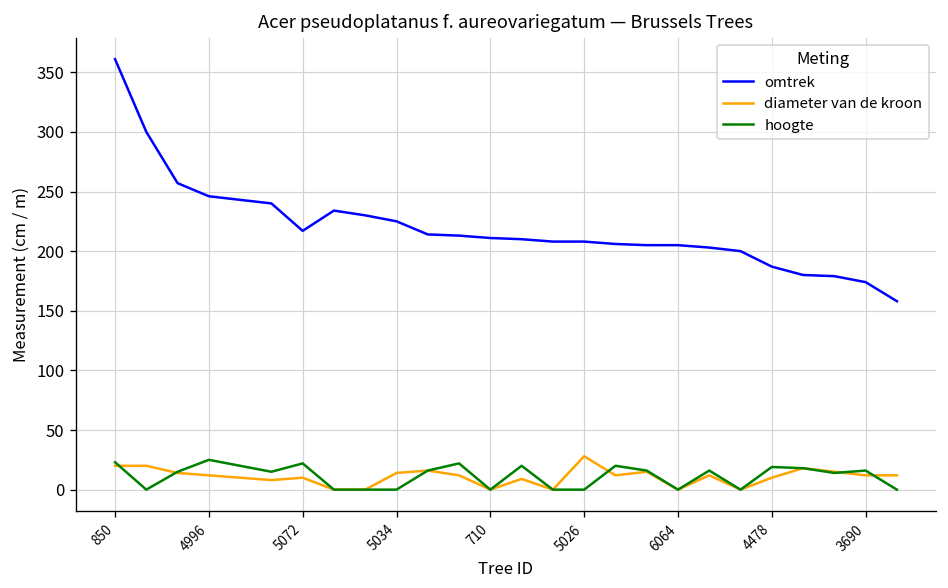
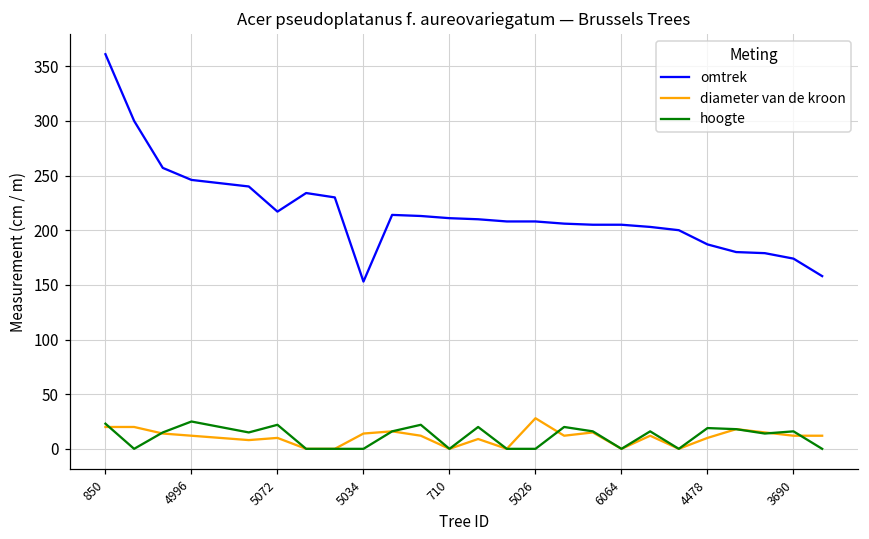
omtrek, 5034: 230 -> 150
